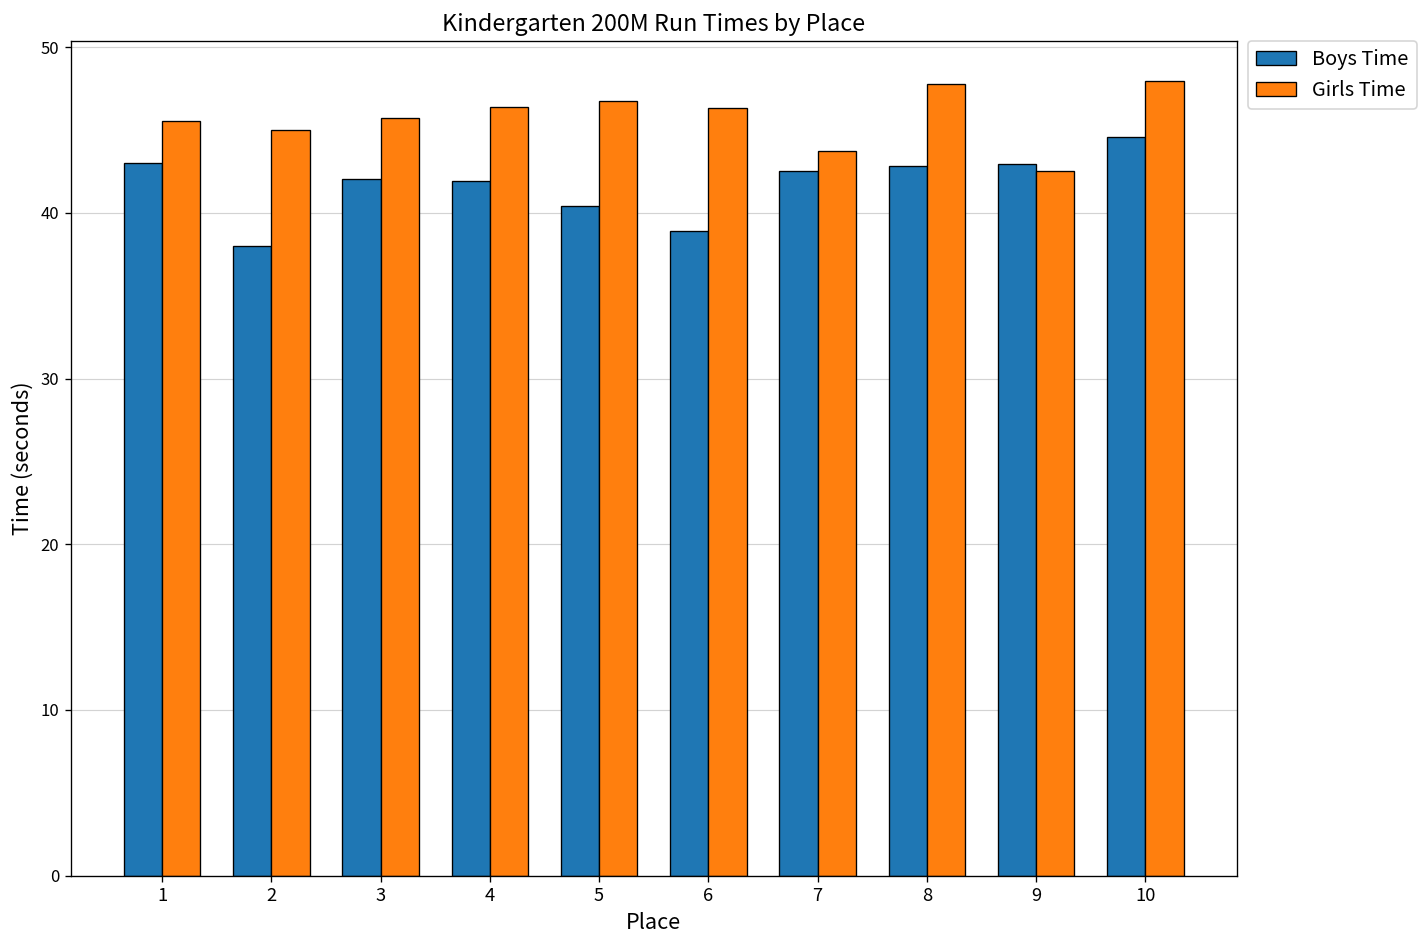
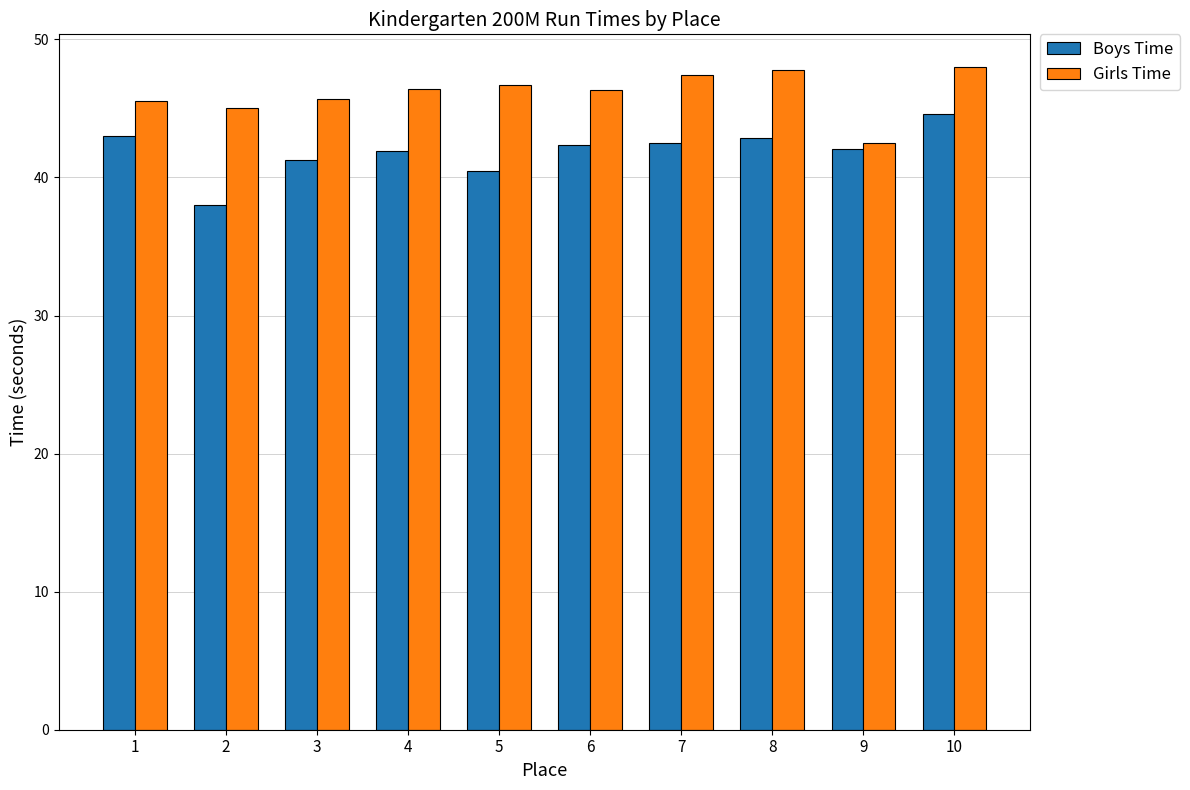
Boys Time, 3: 42.1 -> 41.3
Boys Time, 6: 38.9 -> 42.4
Girls Time, 7: 43.7 -> 47.4
Boys Time, 9: 43.0 -> 42.0
